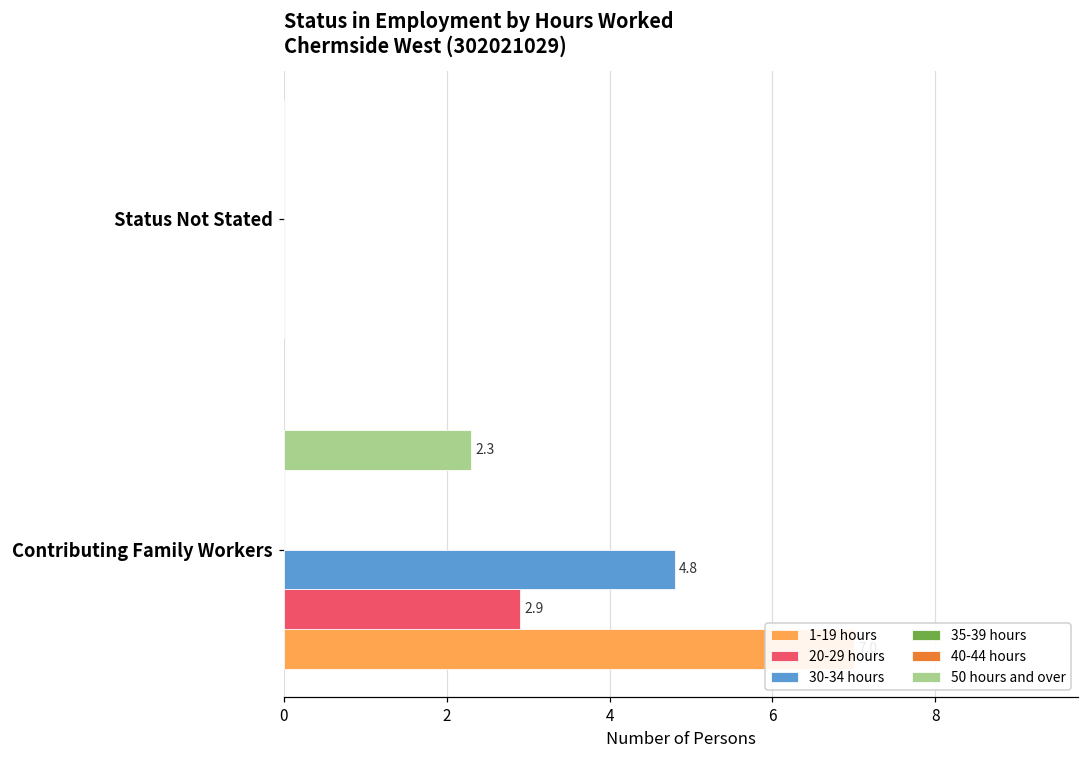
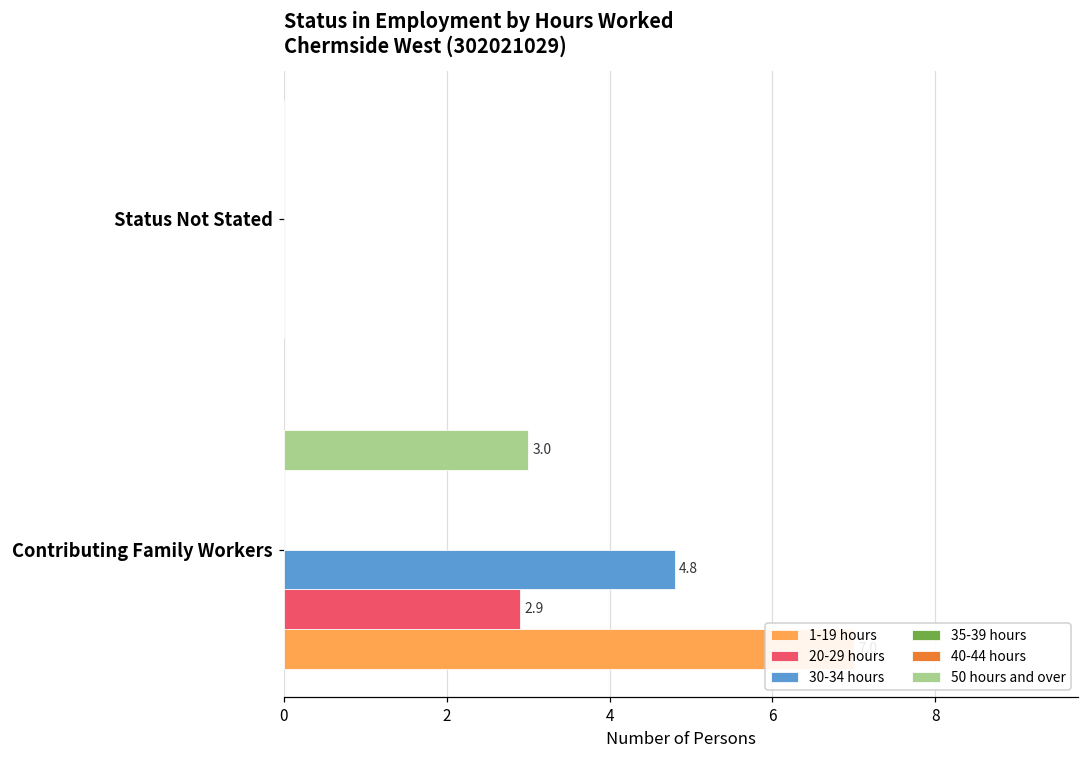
50 hours and over, Contributing Family Workers: 2.3 -> 3.0
